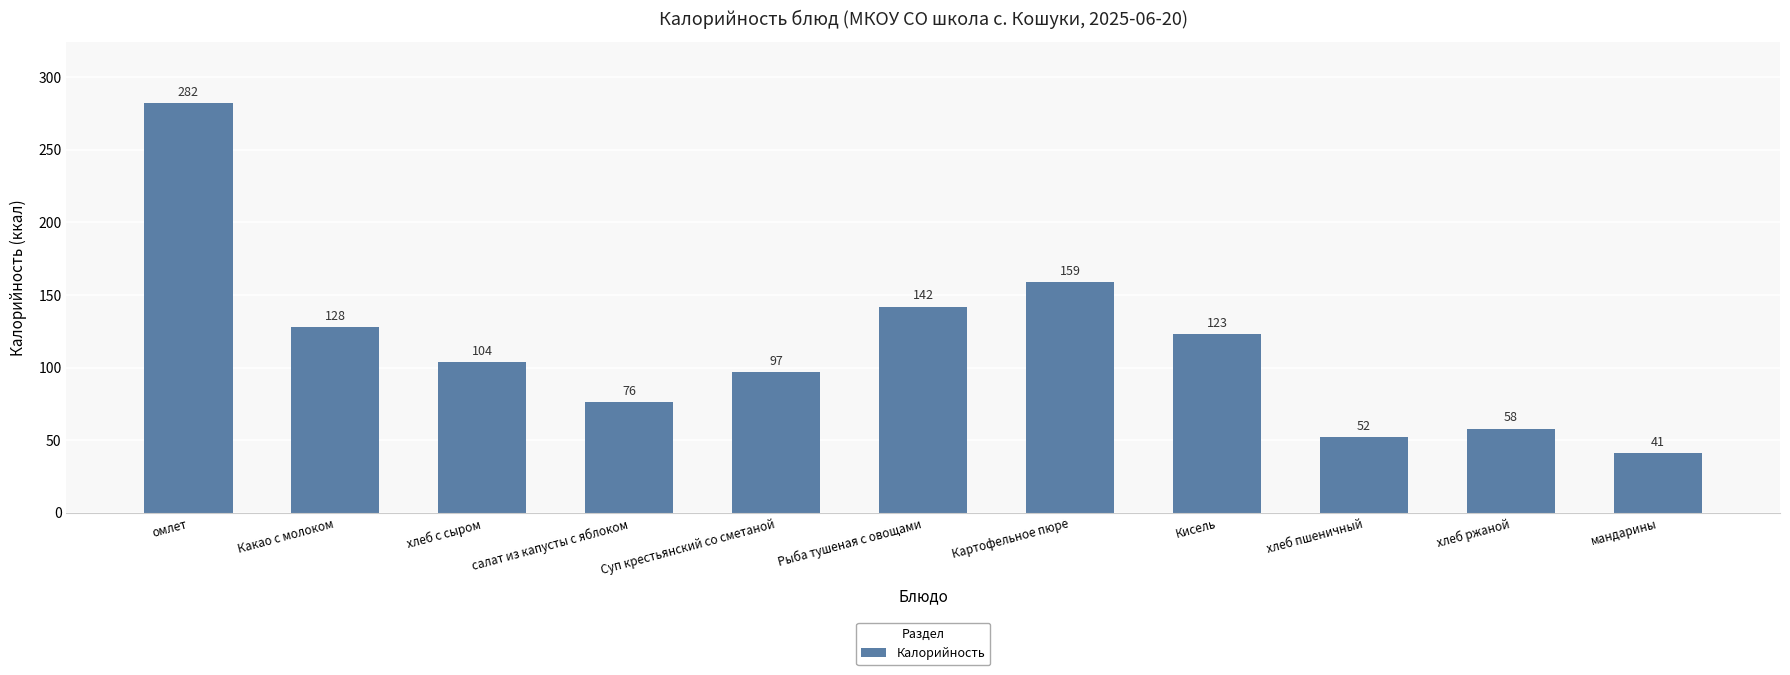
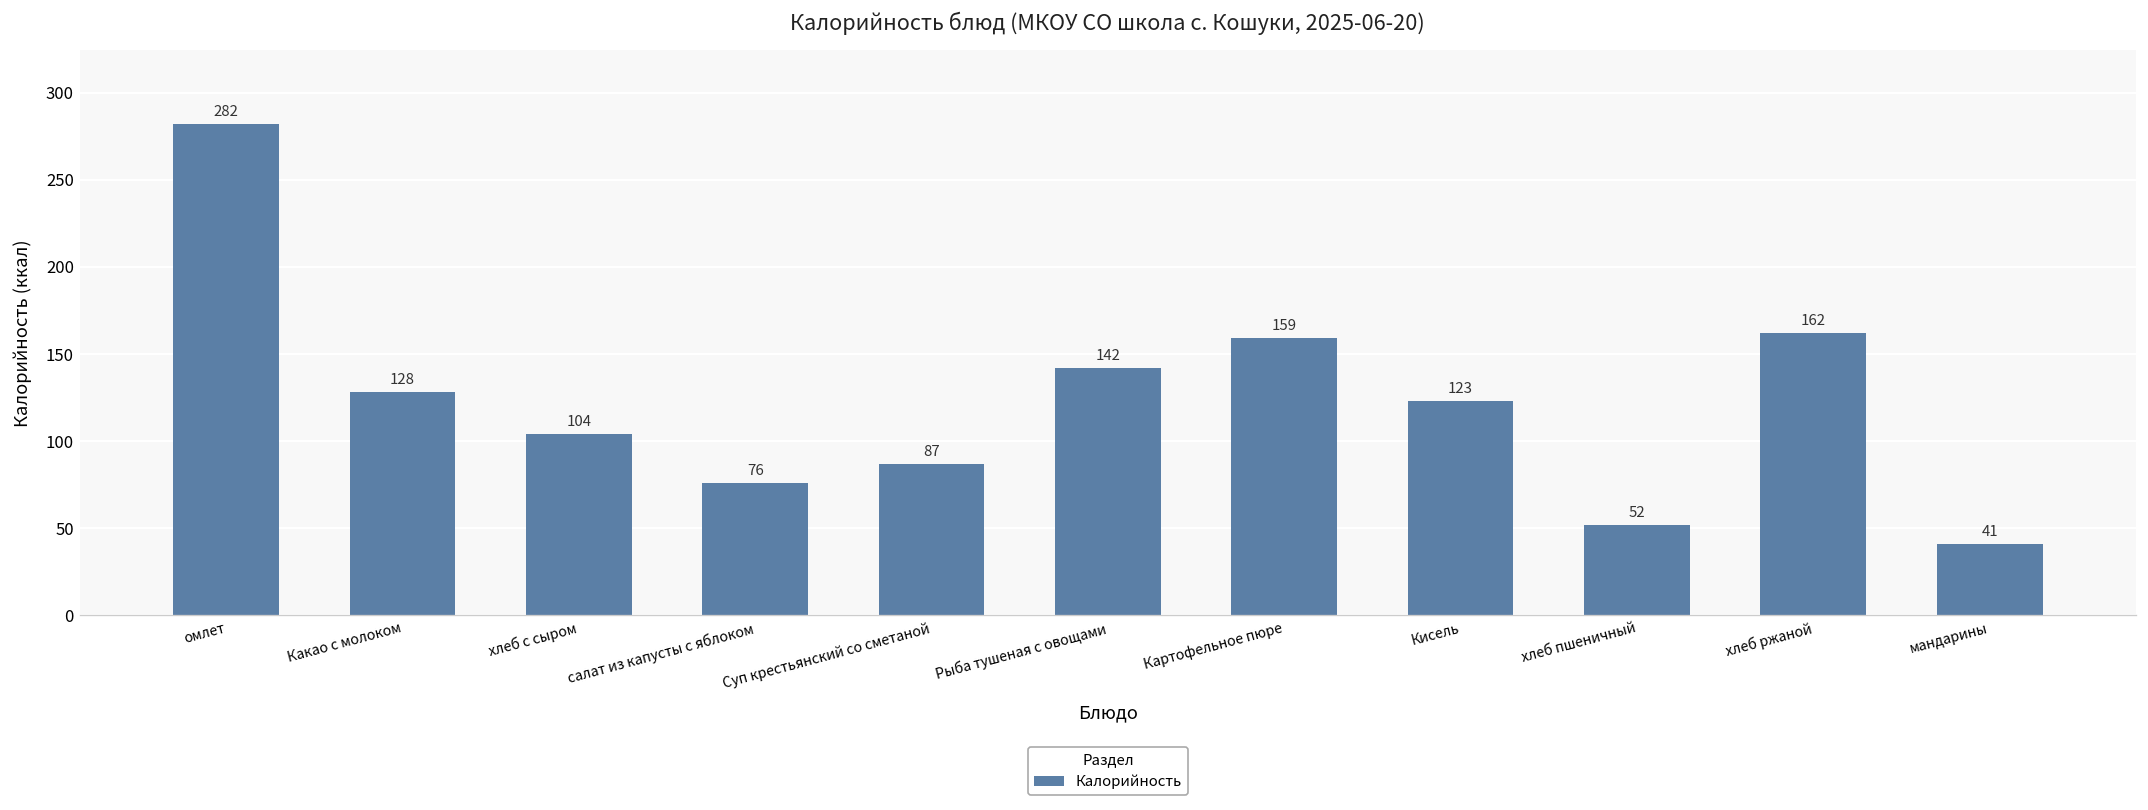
Суп крестьянский со сметаной: 97 -> 87
хлеб ржаной: 58 -> 162
